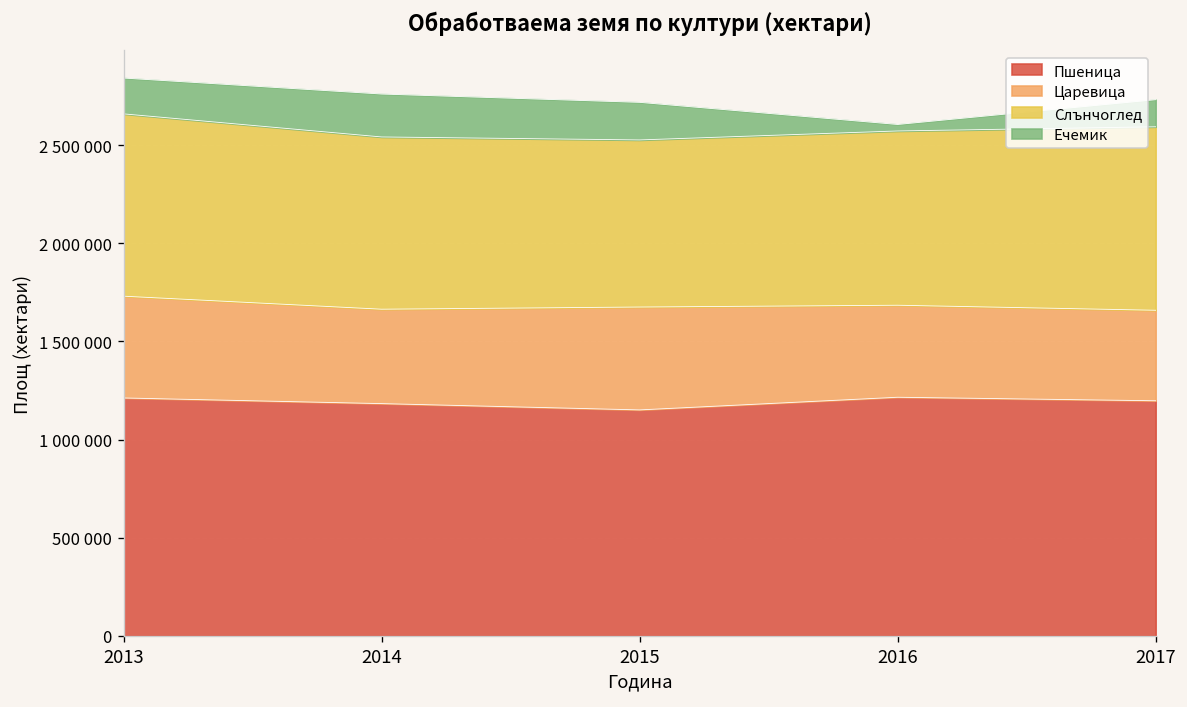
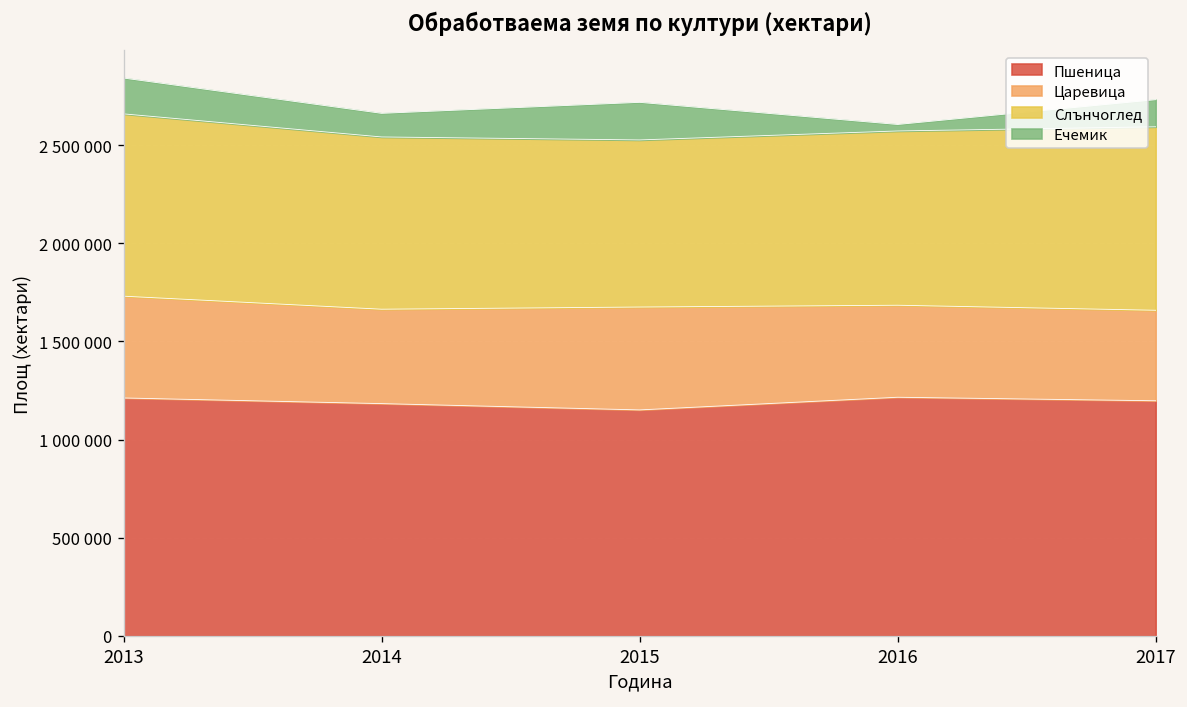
Ечемик, 2014: 220000 -> 120000
